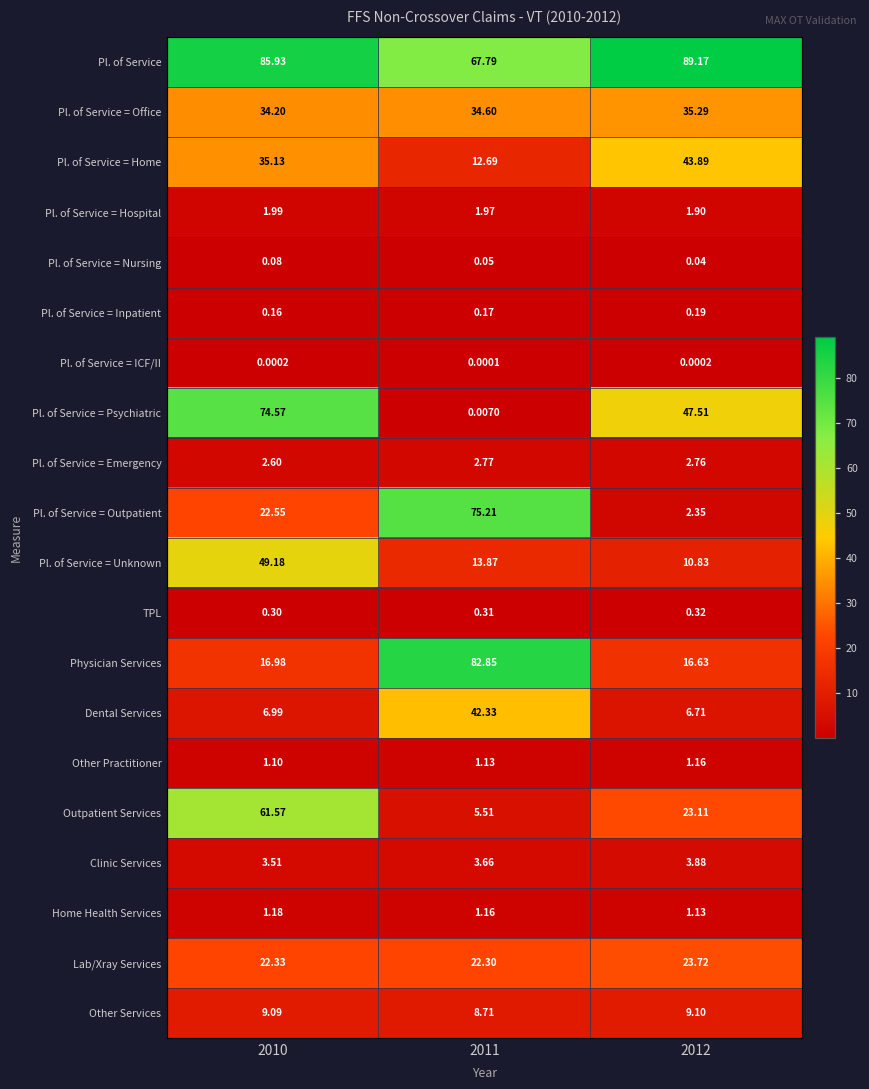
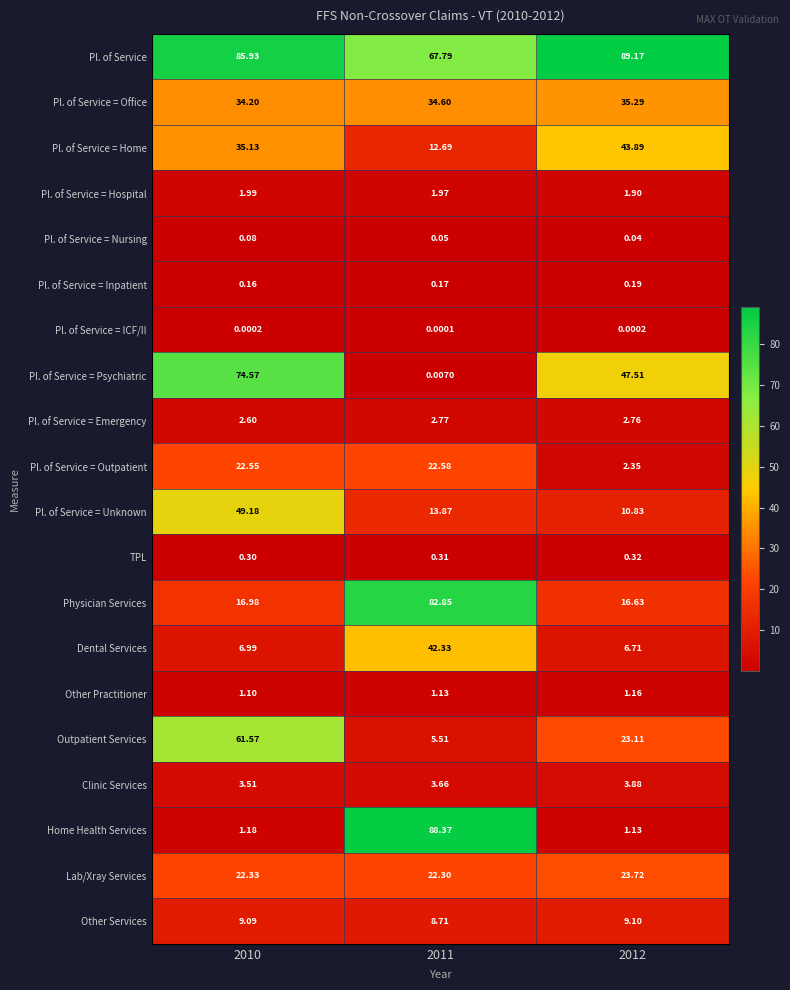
Pl. of Service = Outpatient, 2011: 75.21 -> 22.58
Home Health Services, 2011: 1.16 -> 88.37
